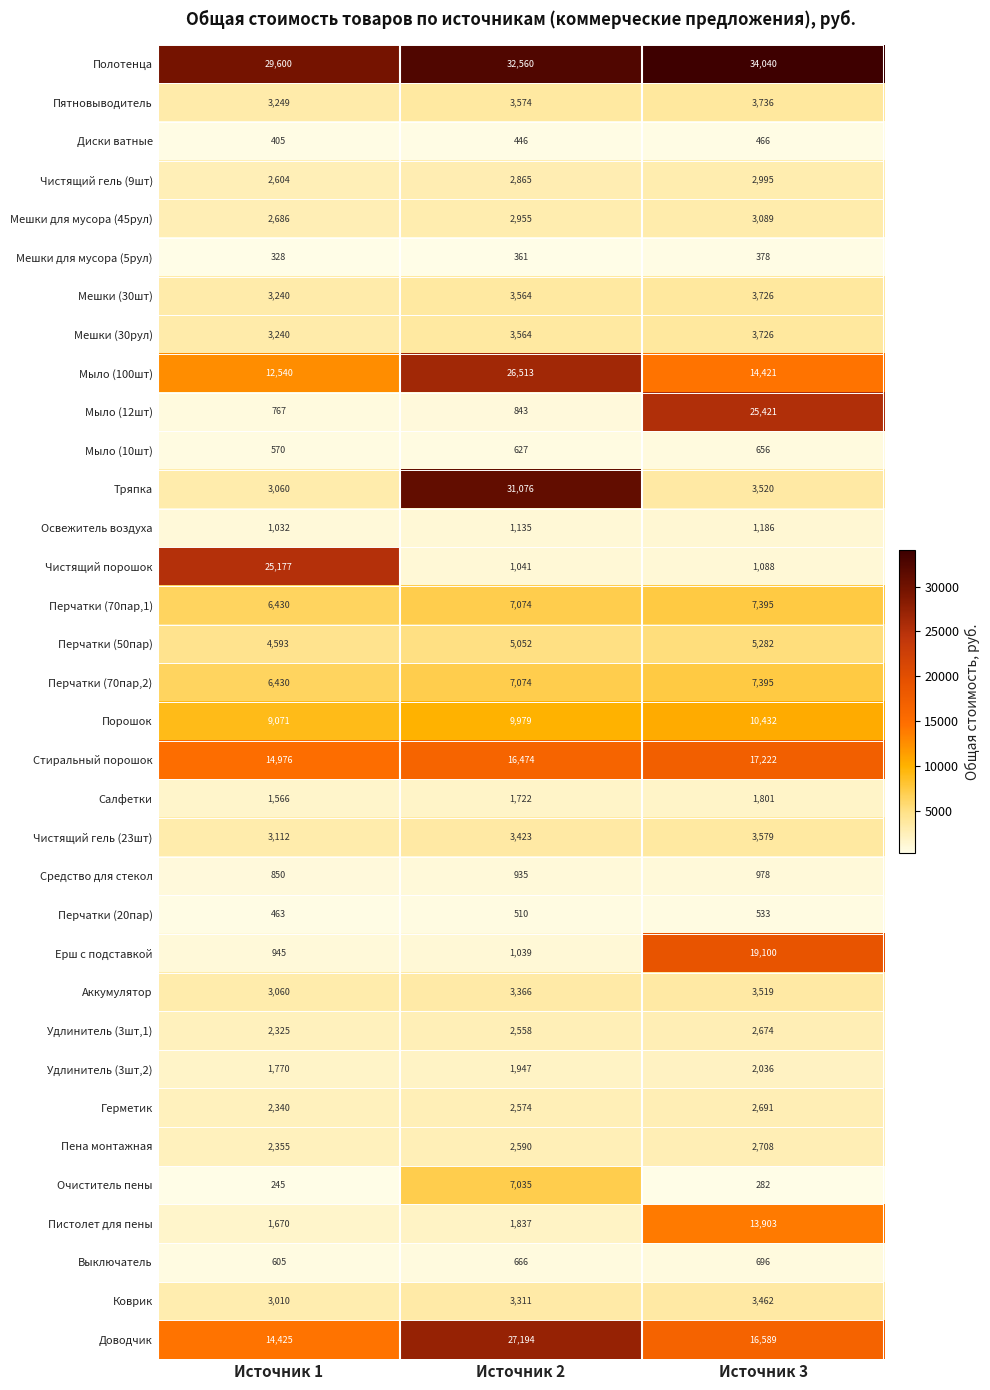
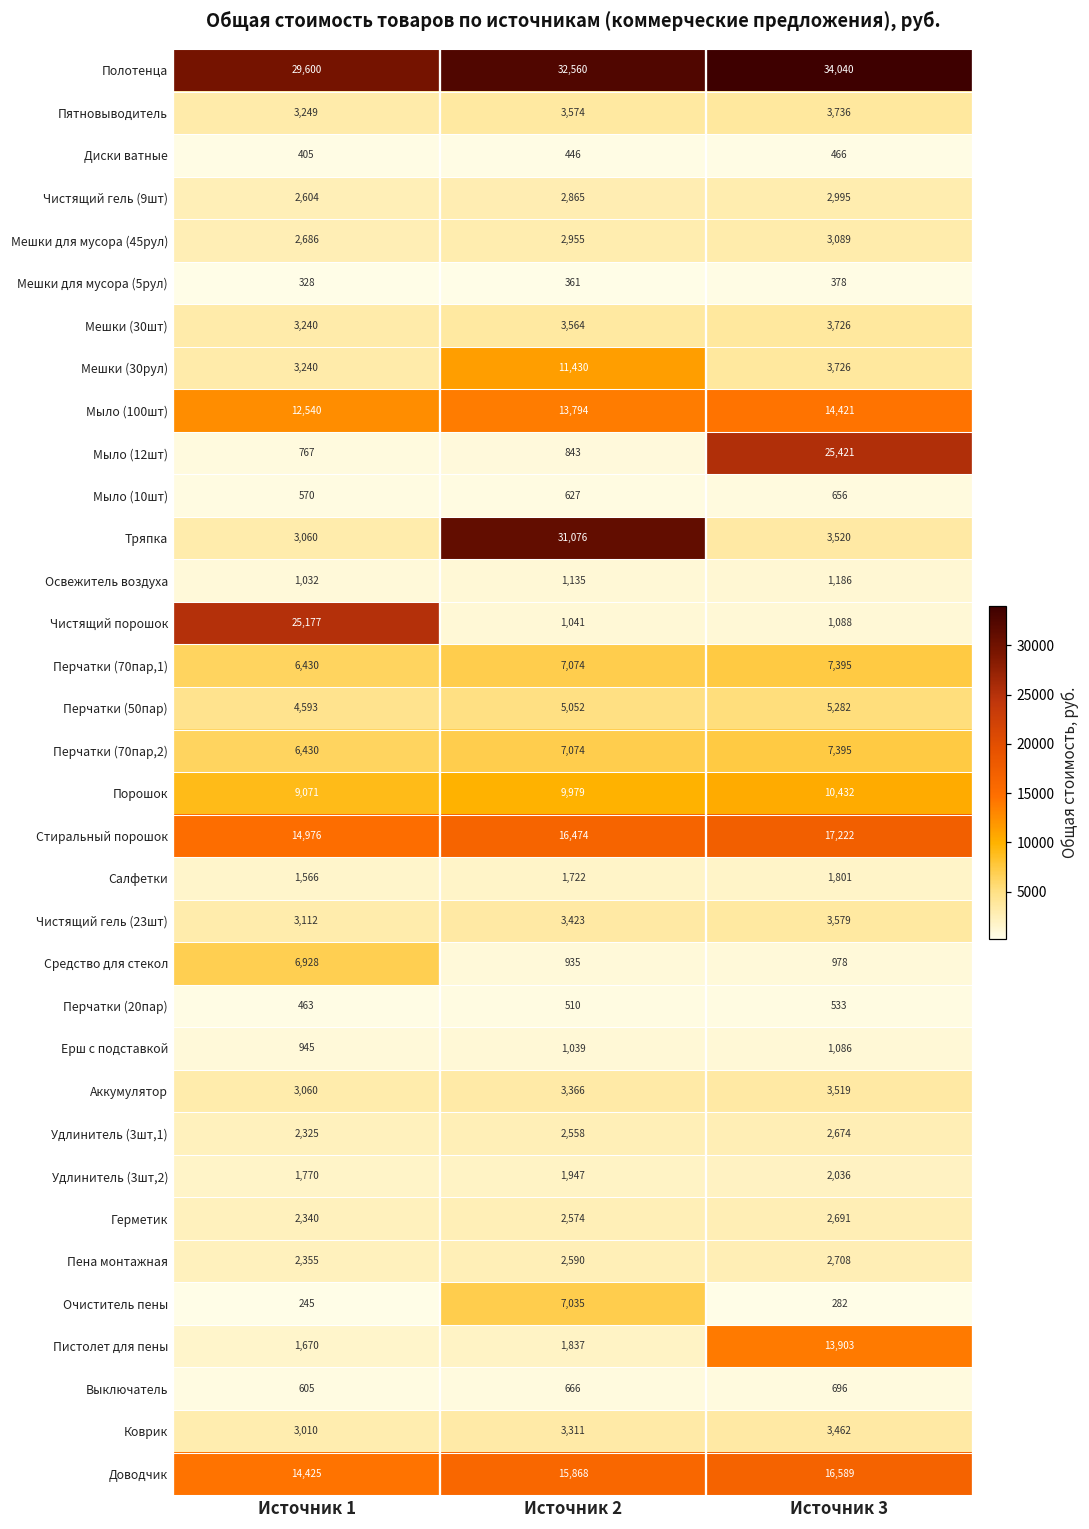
Мешки (30рул), Источник 2: 3,564 -> 11,430
Мыло (100шт), Источник 2: 26,513 -> 13,794
Средство для стекол, Источник 1: 850 -> 6,928
Ерш с подставкой, Источник 3: 19,100 -> 1,086
Доводчик, Источник 2: 27,194 -> 15,868
